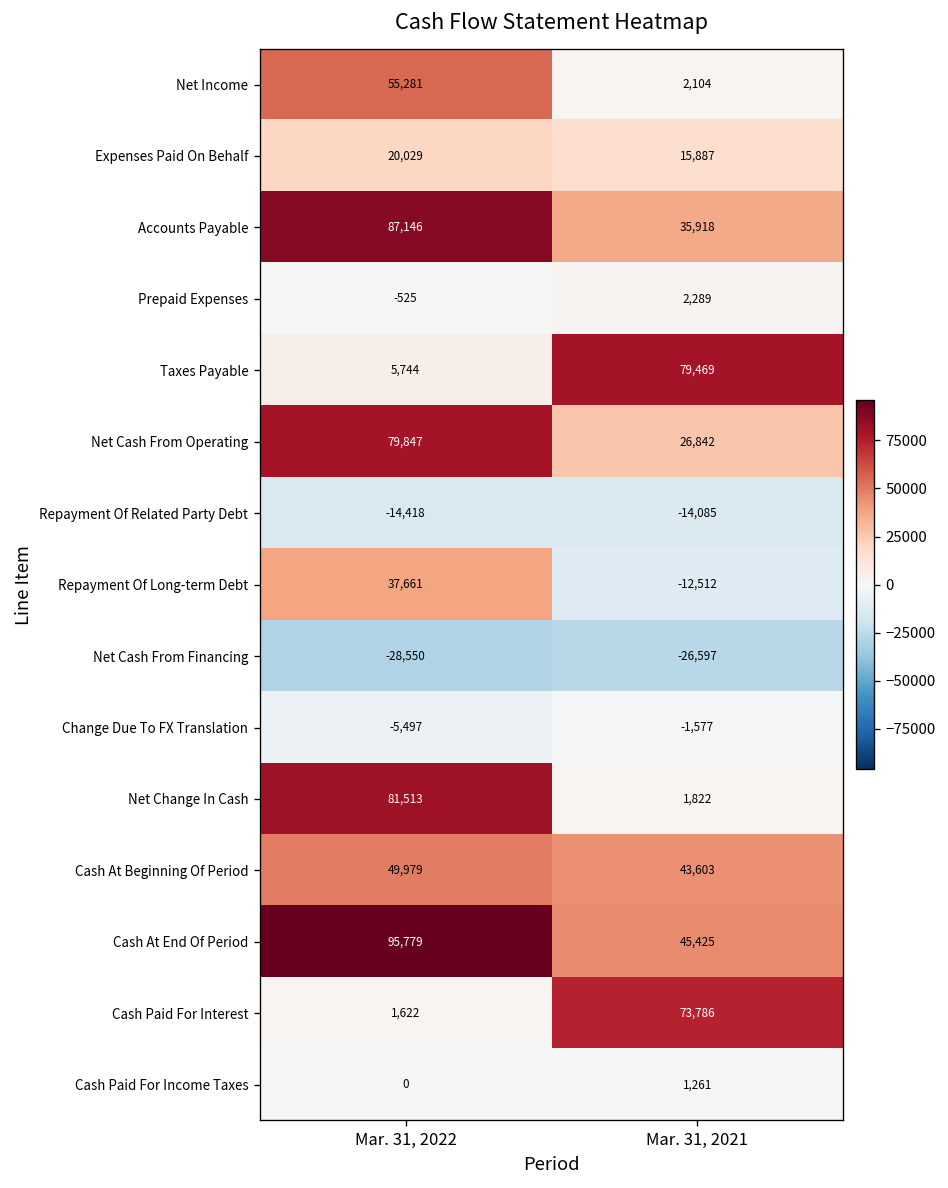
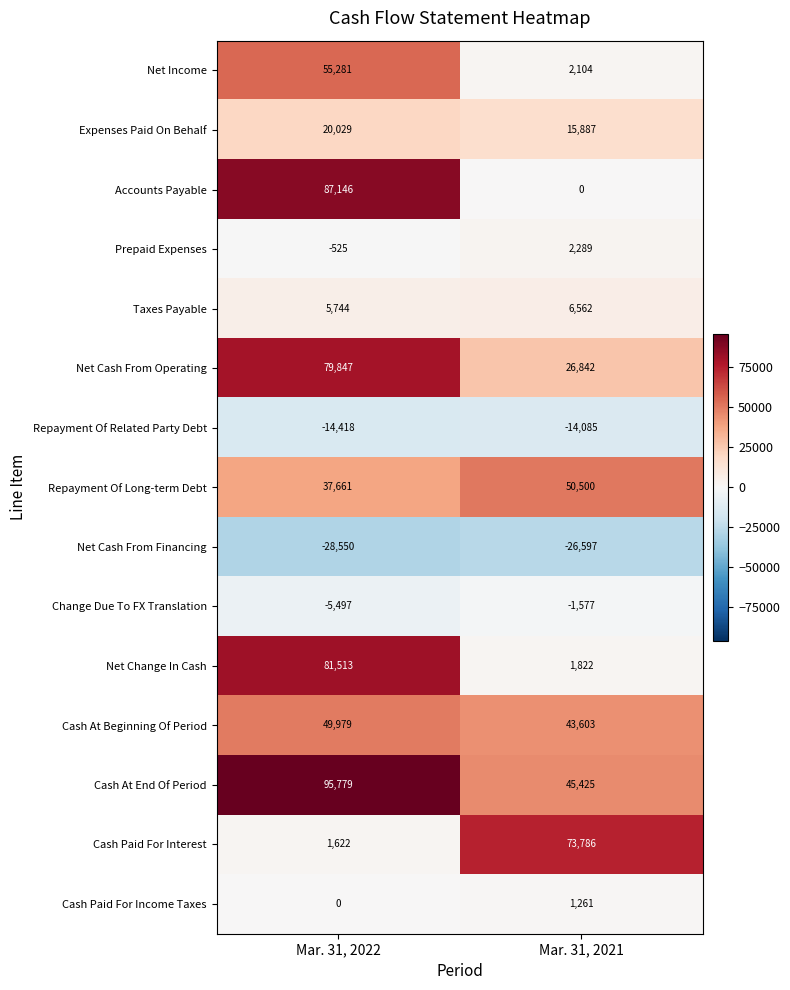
Accounts Payable, Mar. 31, 2021: 35,918 -> 0
Taxes Payable, Mar. 31, 2021: 79,469 -> 6,562
Repayment Of Long-term Debt, Mar. 31, 2021: -12,512 -> 50,500
